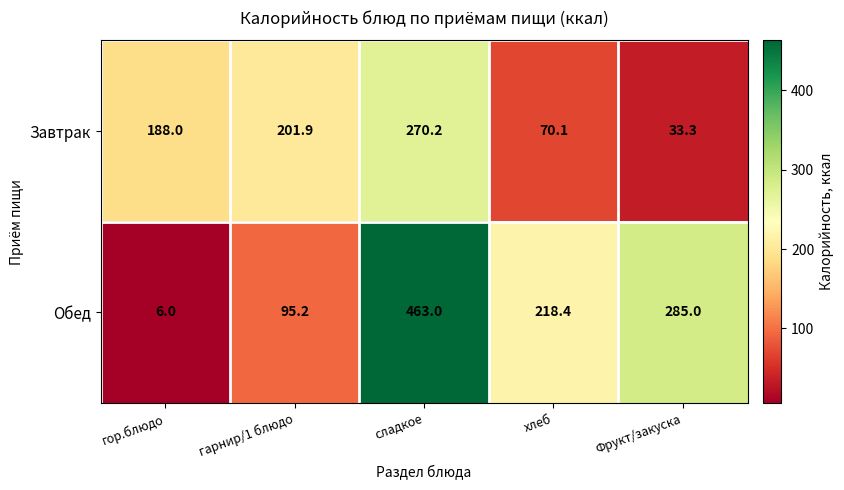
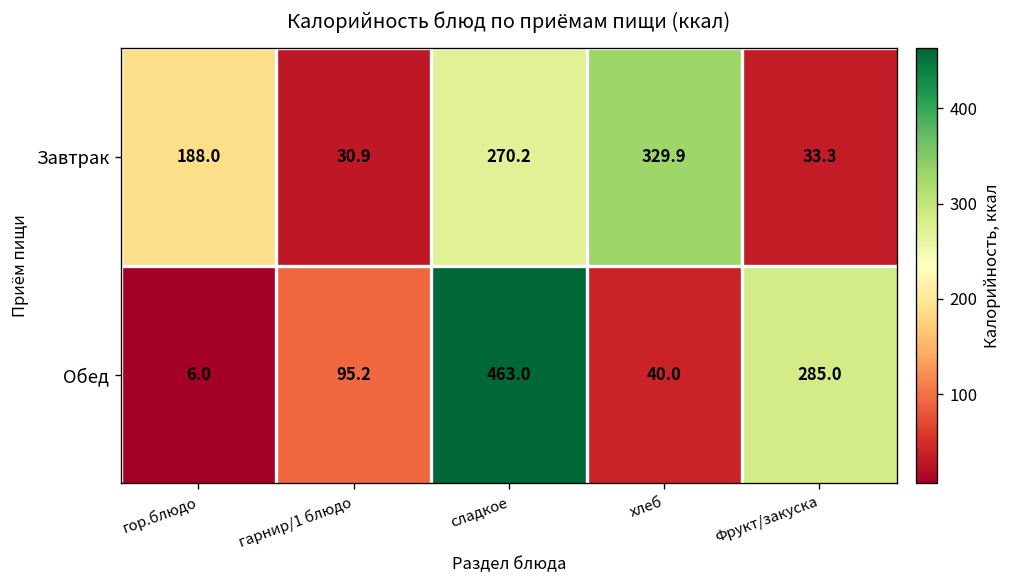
Завтрак, гарнир/1 блюдо: 201.9 -> 30.9
Завтрак, хлеб: 70.1 -> 329.9
Обед, хлеб: 218.4 -> 40.0
